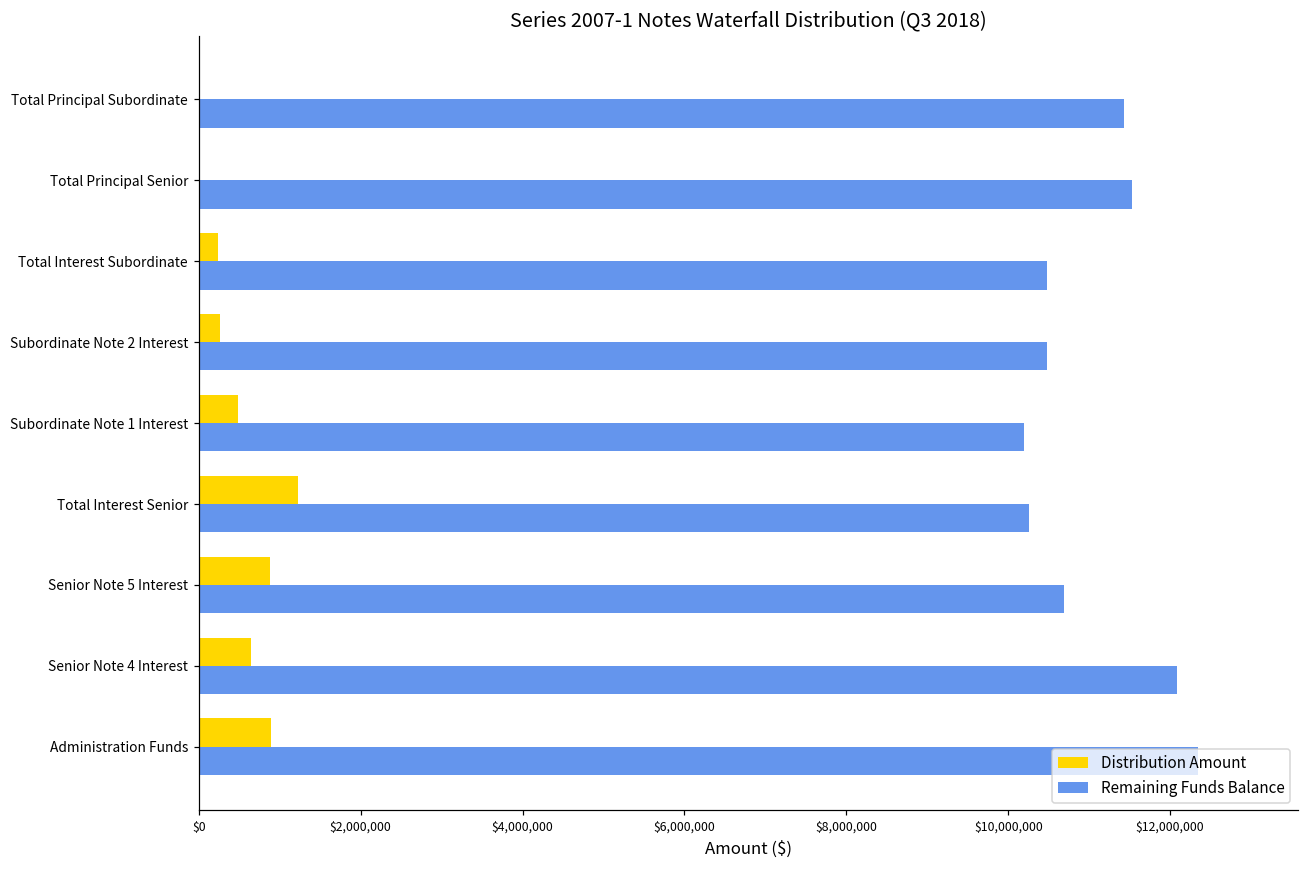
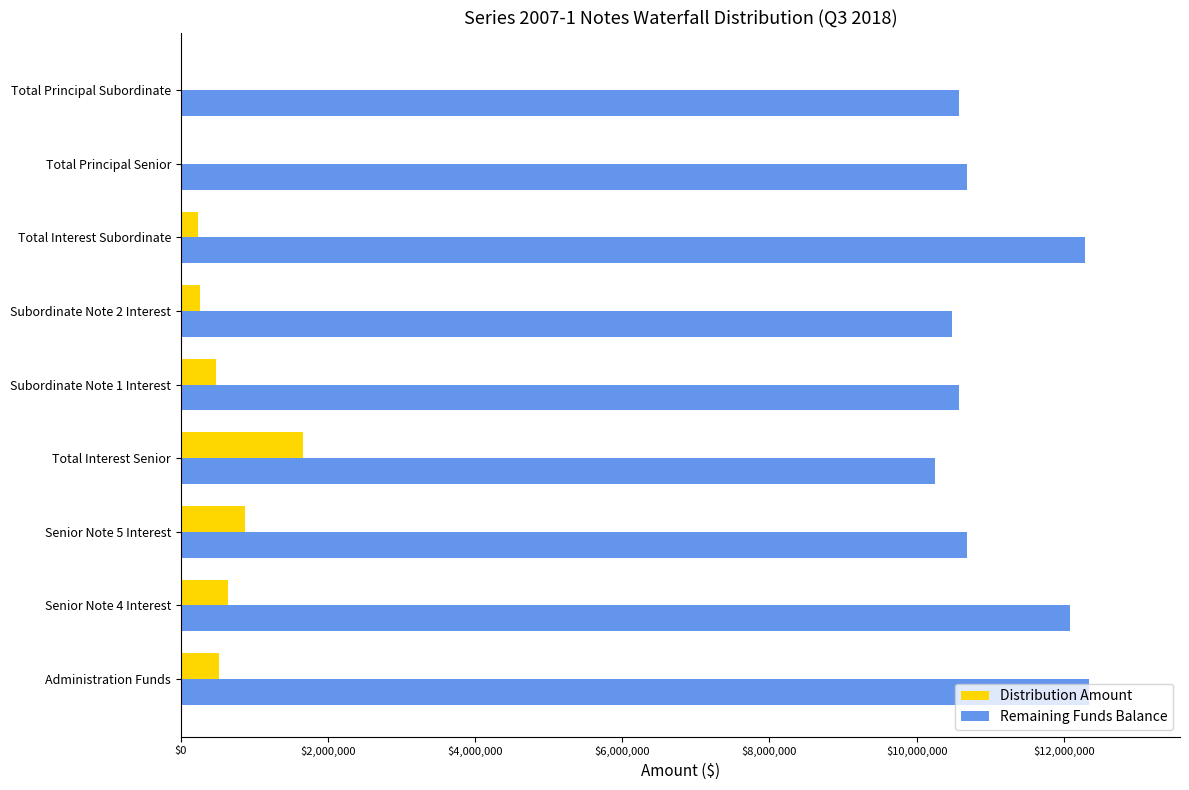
Remaining Funds Balance, Total Principal Subordinate: $11,400,000 -> $10,600,000
Remaining Funds Balance, Total Principal Senior: $11,500,000 -> $10,700,000
Remaining Funds Balance, Total Interest Subordinate: $10,500,000 -> $12,300,000
Remaining Funds Balance, Subordinate Note 1 Interest: $10,200,000 -> $10,600,000
Distribution Amount, Total Interest Senior: $1,200,000 -> $1,700,000
Distribution Amount, Administration Funds: $900,000 -> $500,000
